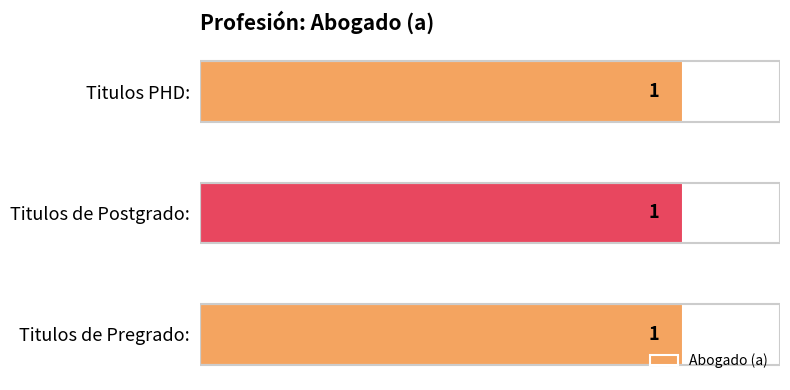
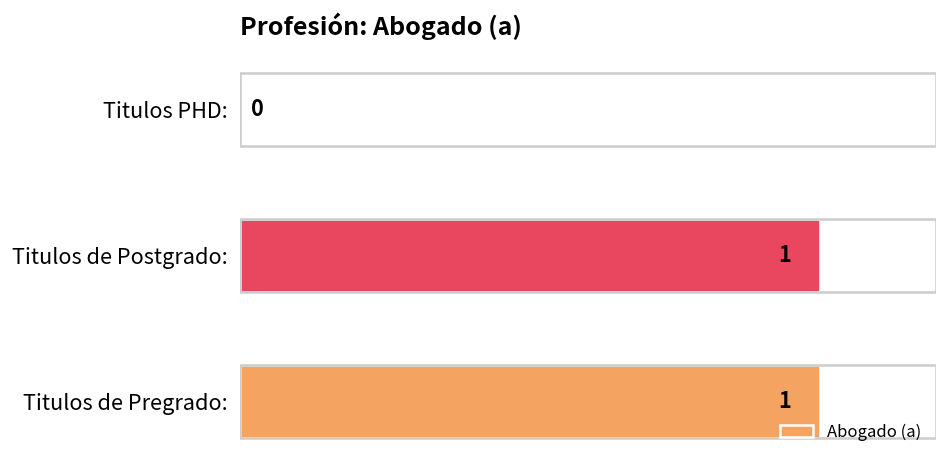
Titulos PHD:: 1 -> 0
